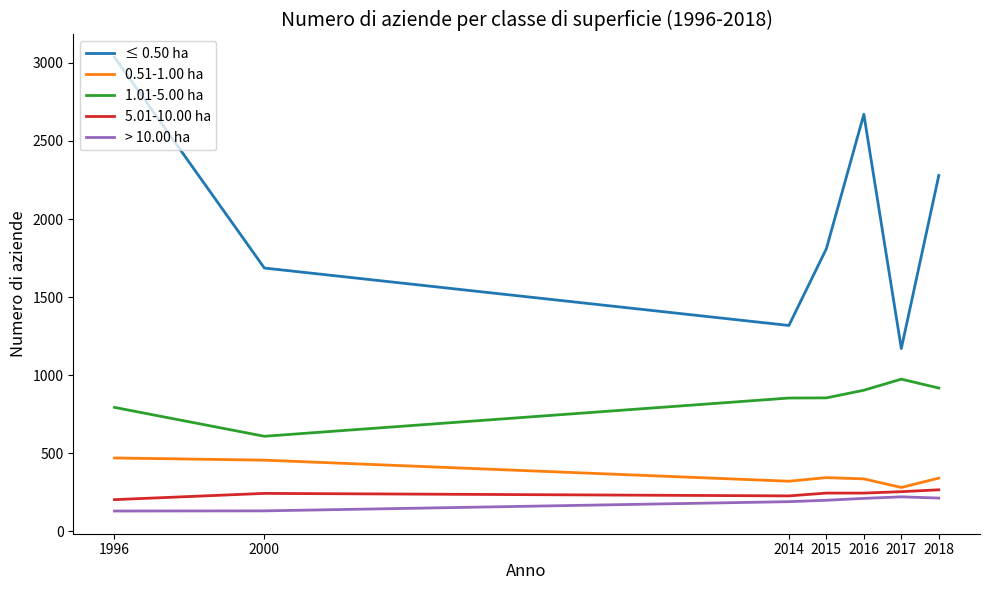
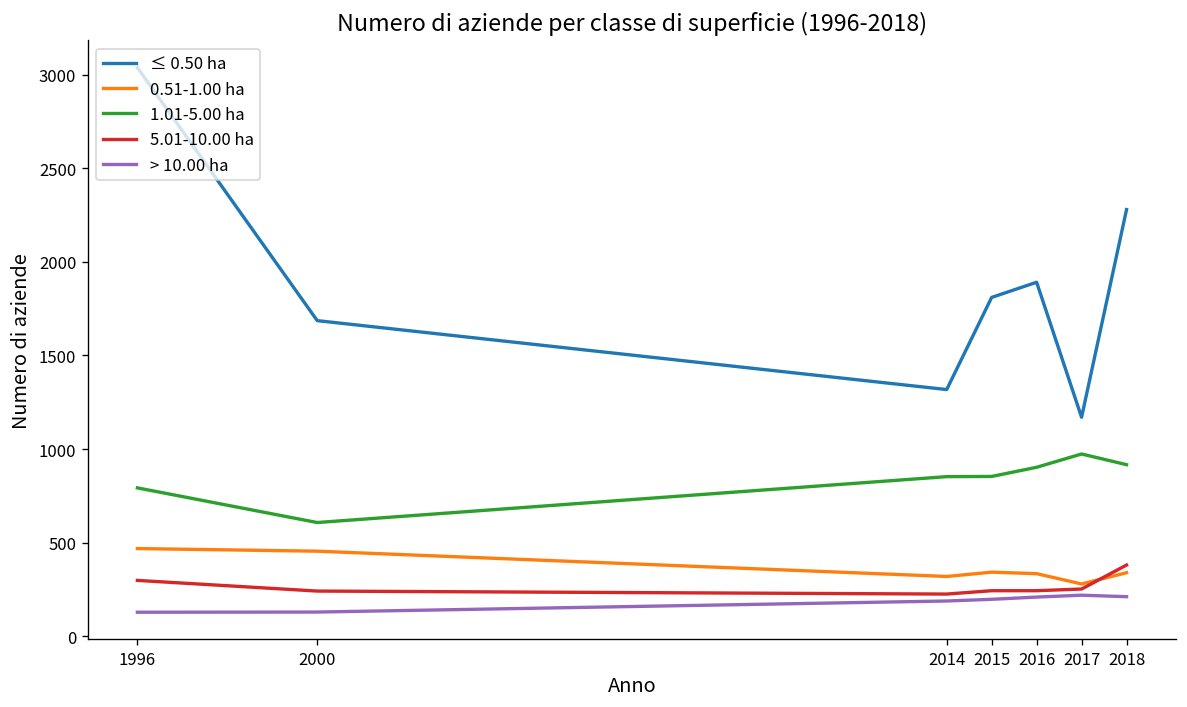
5.01-10.00 ha, 1996: 200 -> 300
≤ 0.50 ha, 2016: 2670 -> 1890
5.01-10.00 ha, 2018: 270 -> 380
